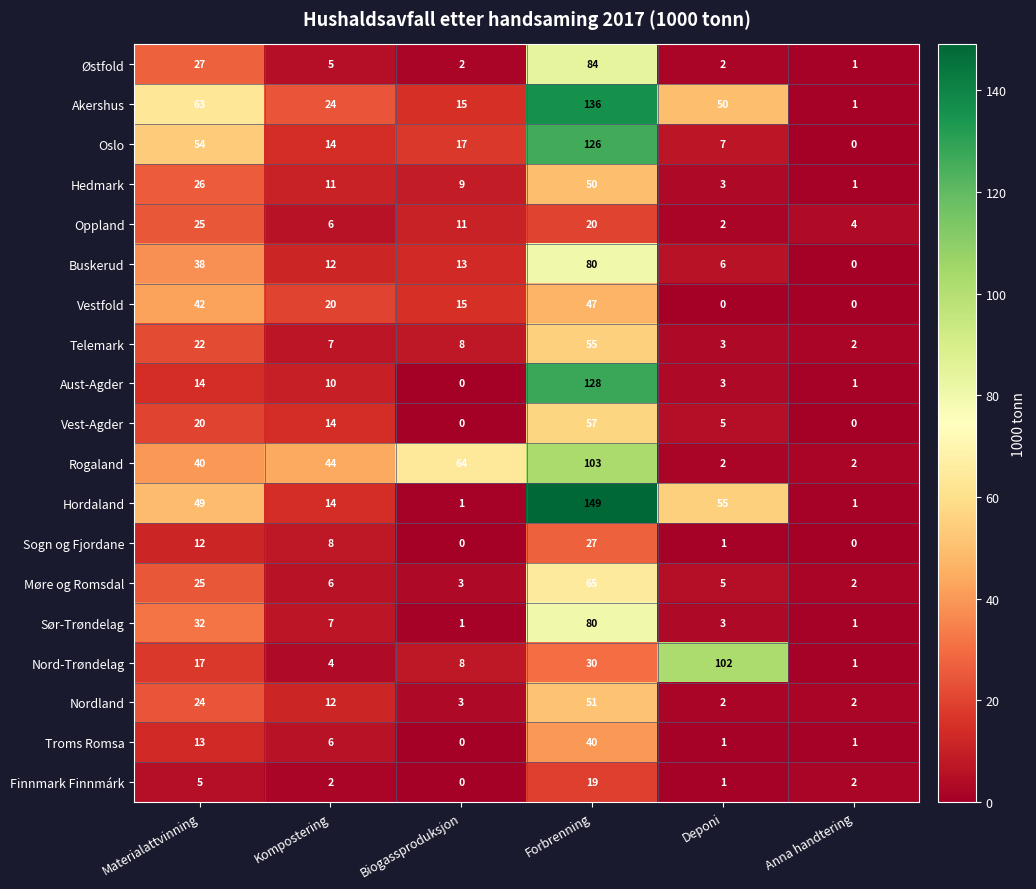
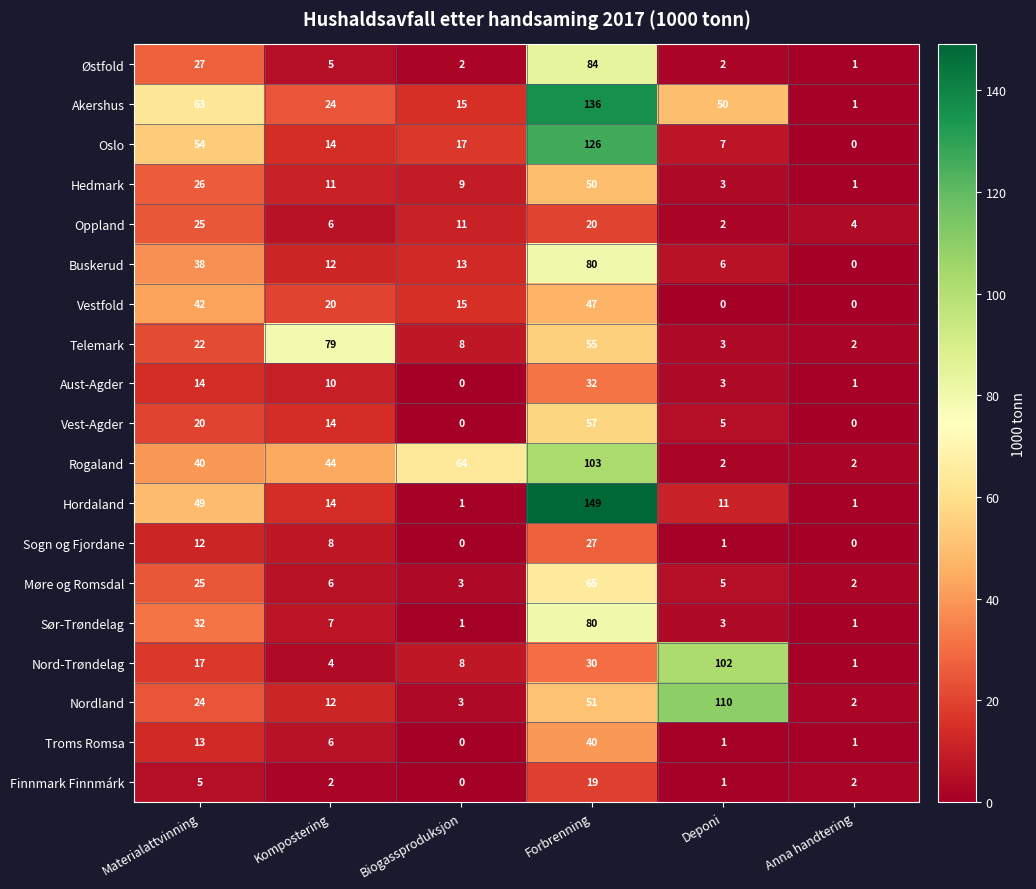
Telemark, Kompostering: 7 -> 79
Aust-Agder, Forbrenning: 128 -> 32
Hordaland, Deponi: 55 -> 11
Nordland, Deponi: 2 -> 110
